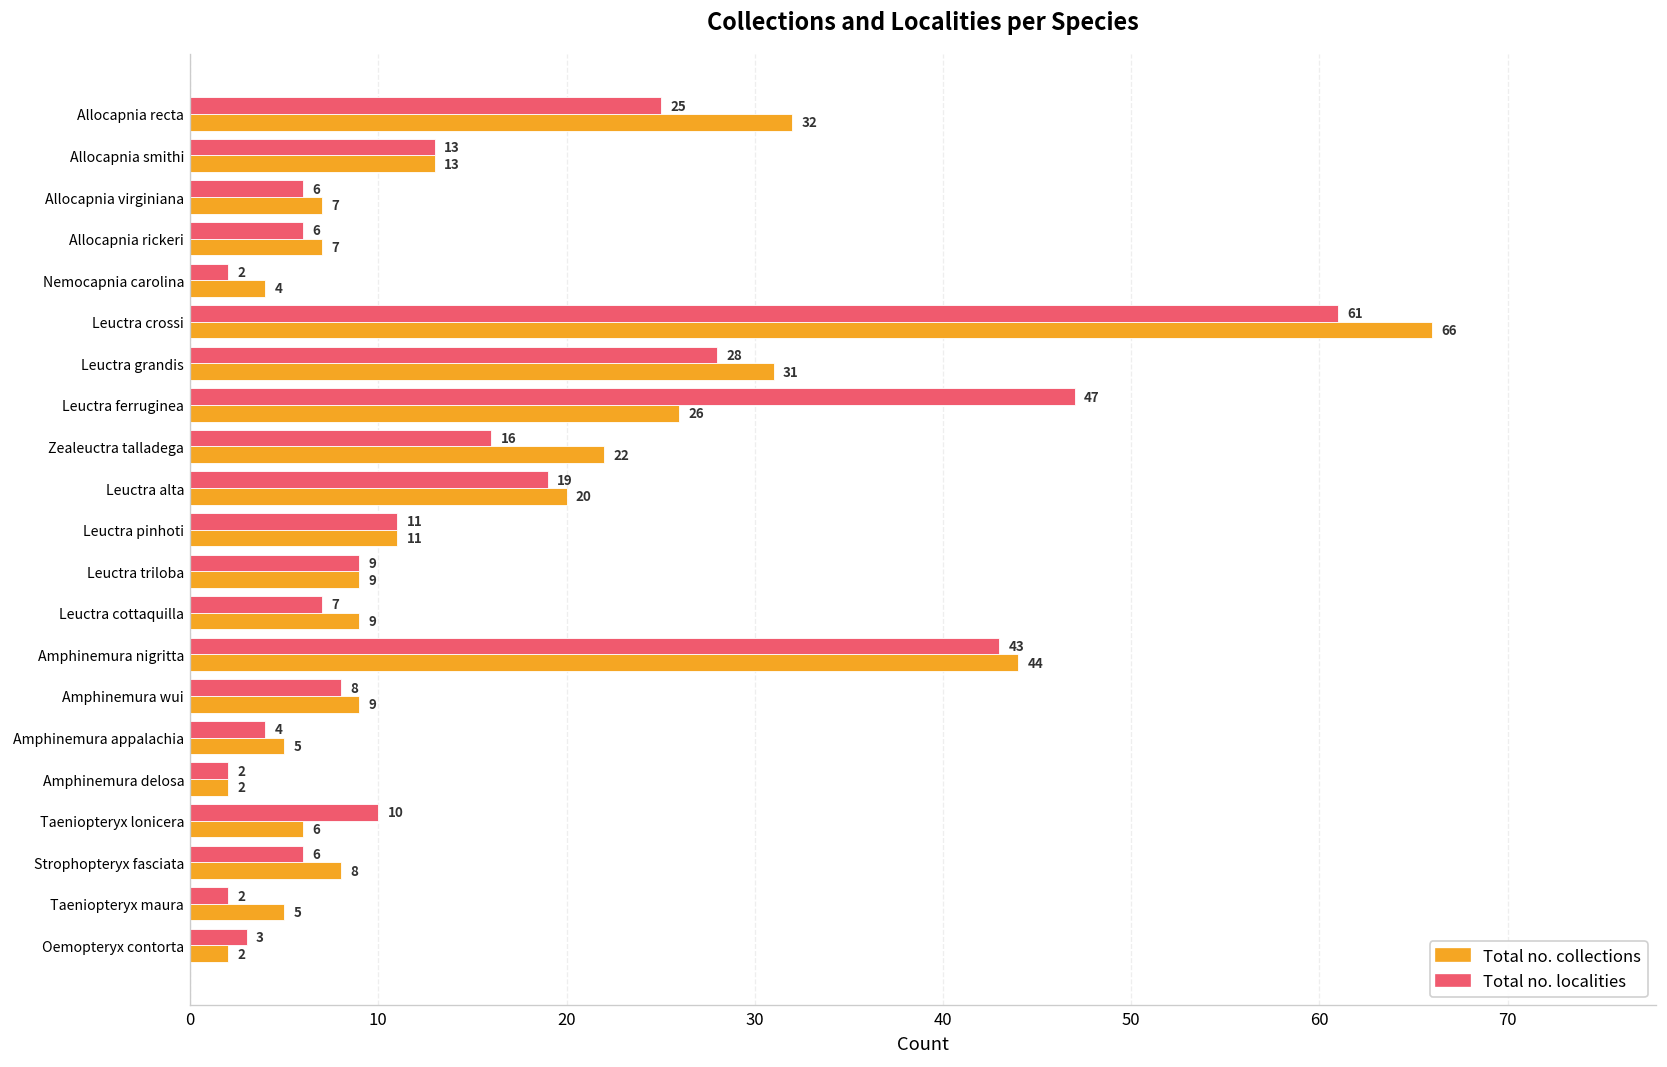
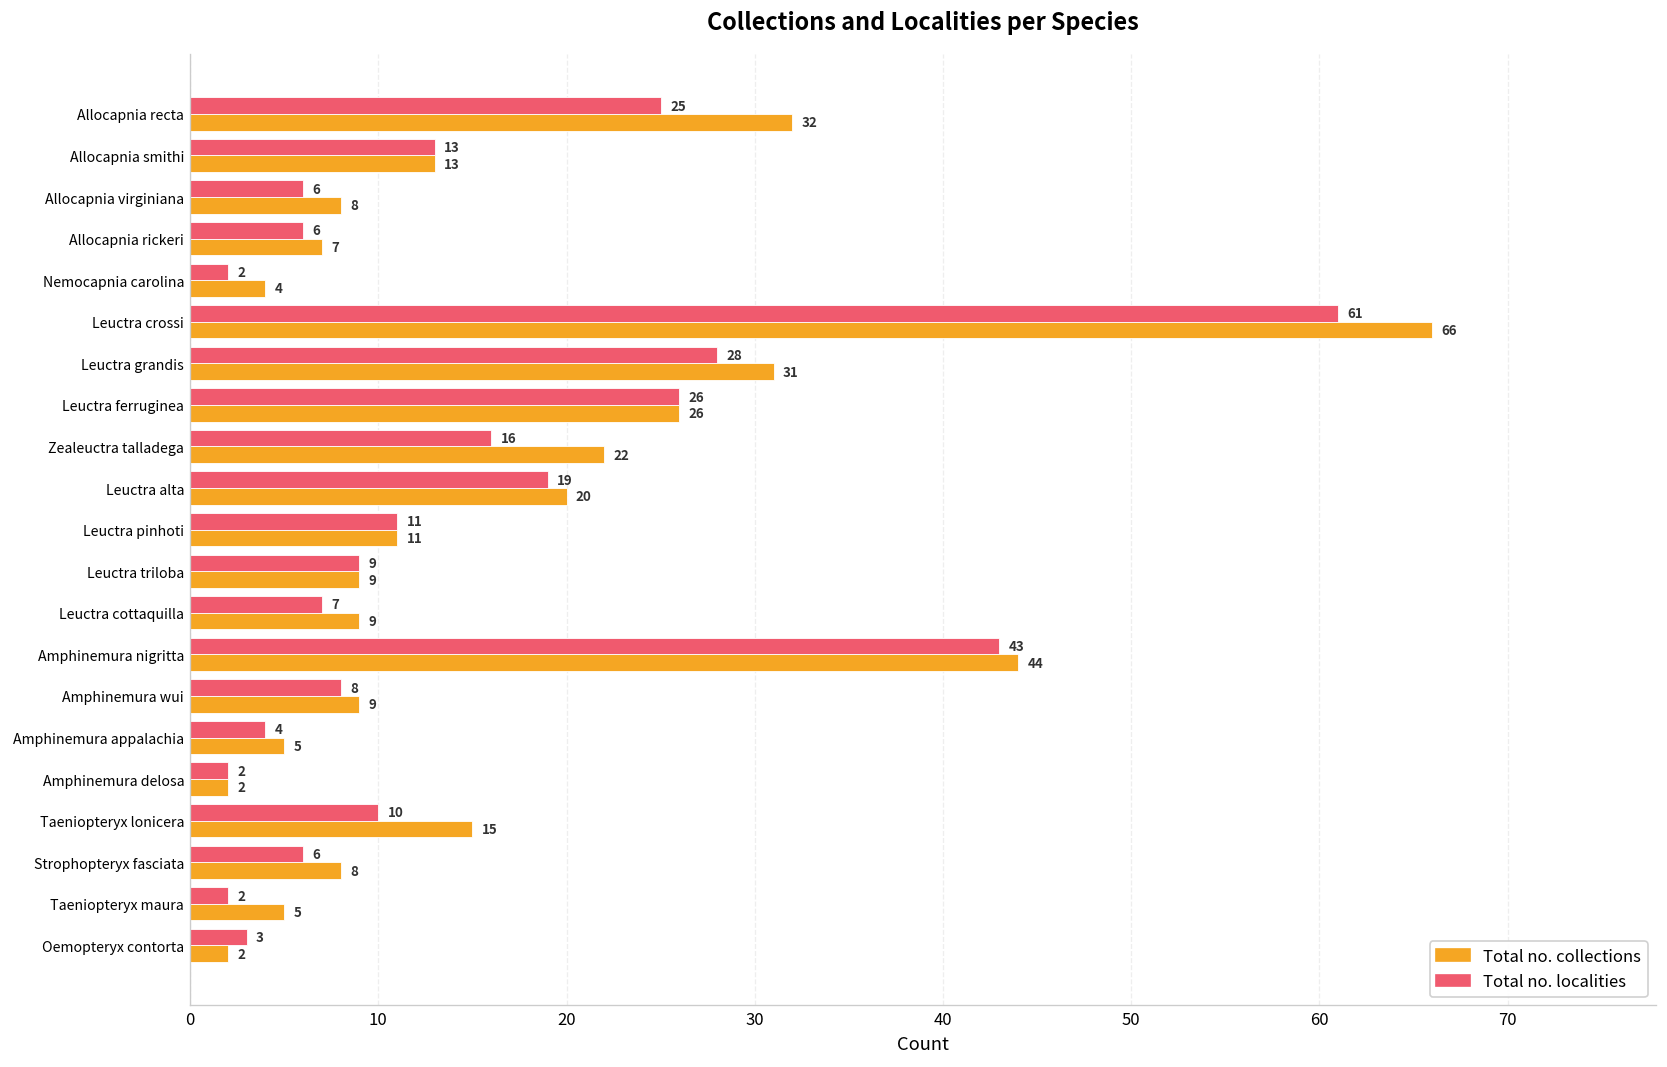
Total no. collections, Allocapnia virginiana: 7 -> 8
Total no. localities, Leuctra ferruginea: 47 -> 26
Total no. collections, Taeniopteryx lonicera: 6 -> 15
